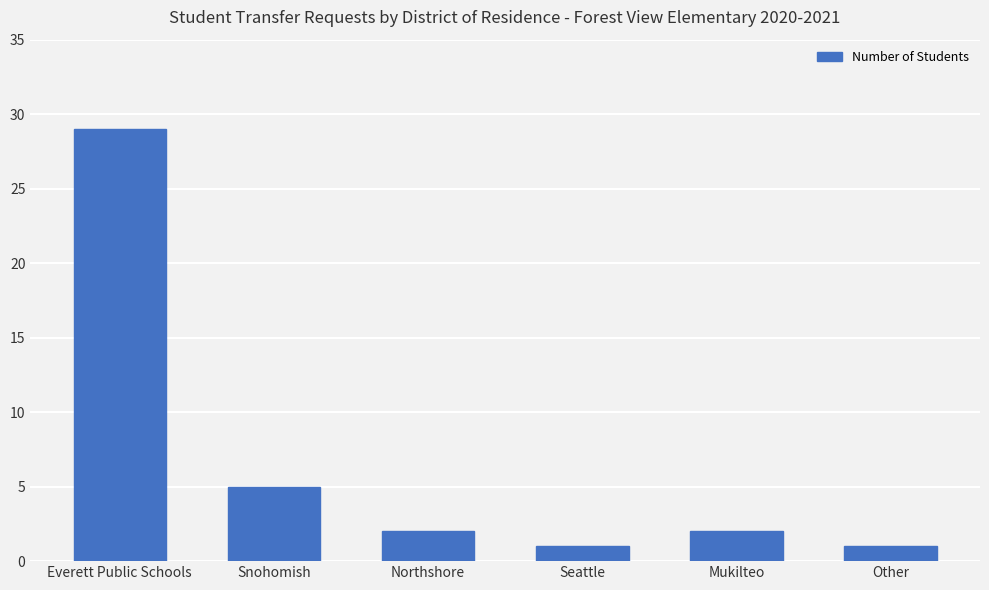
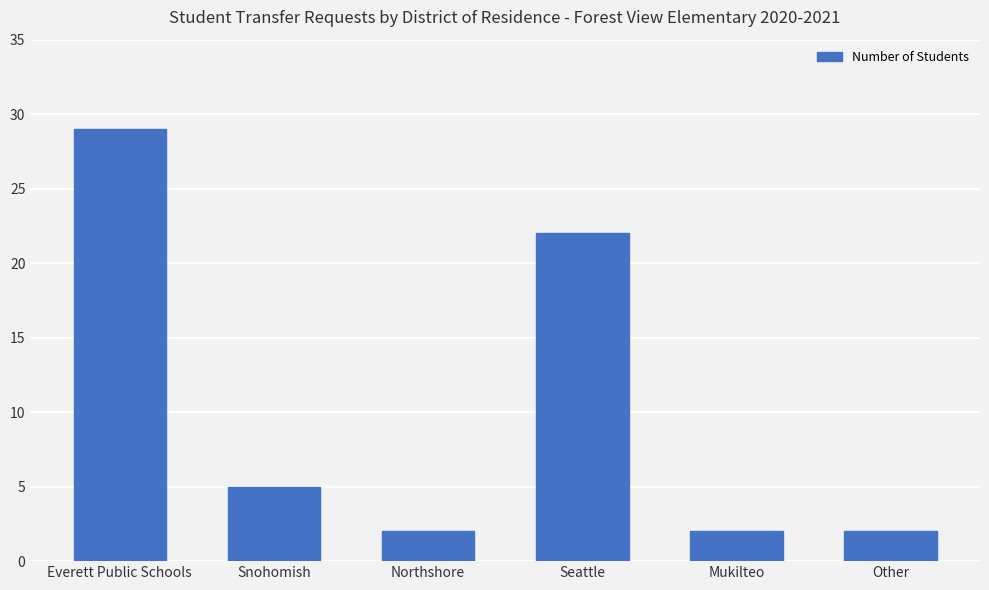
Seattle: 1 -> 22
Other: 1 -> 2
